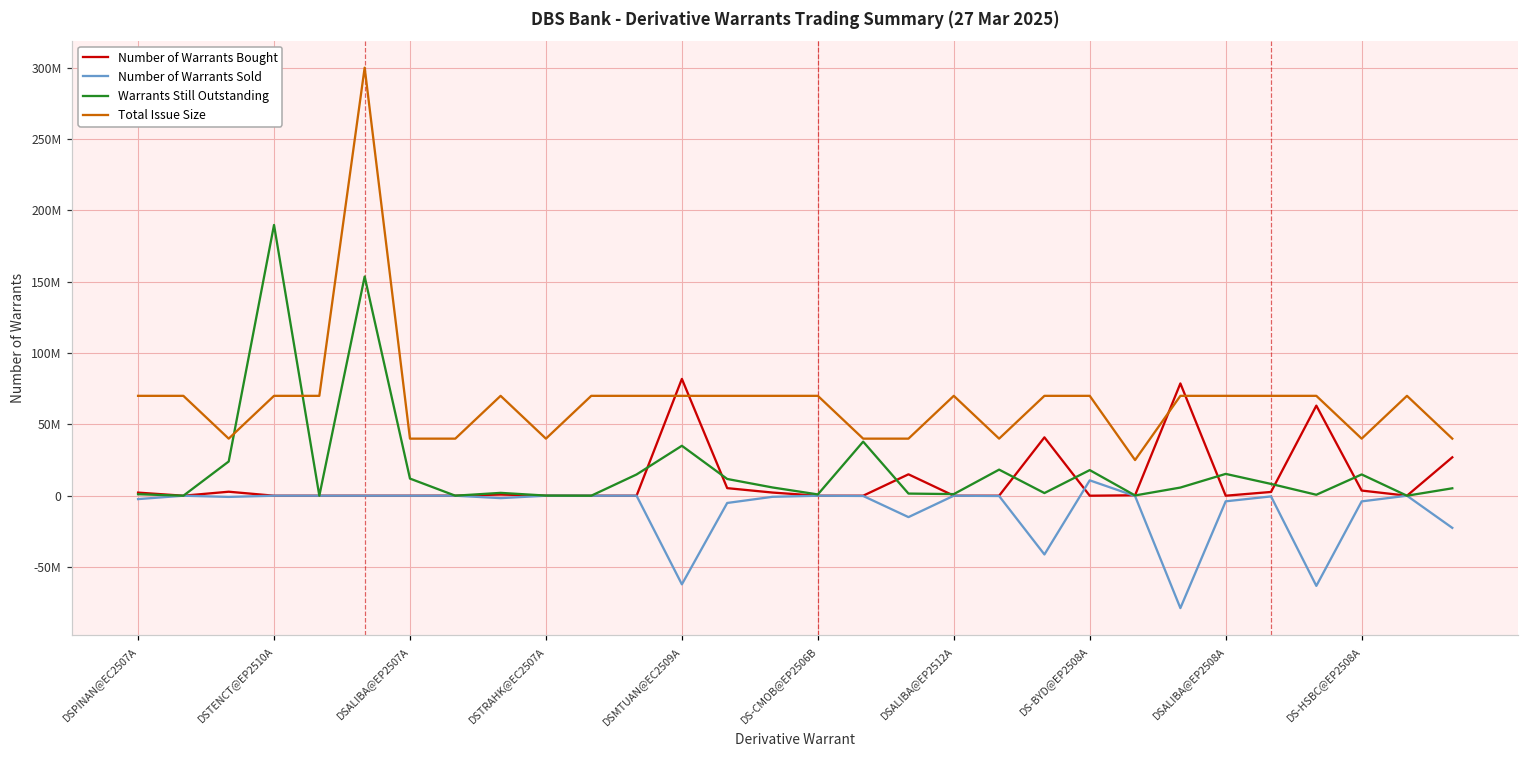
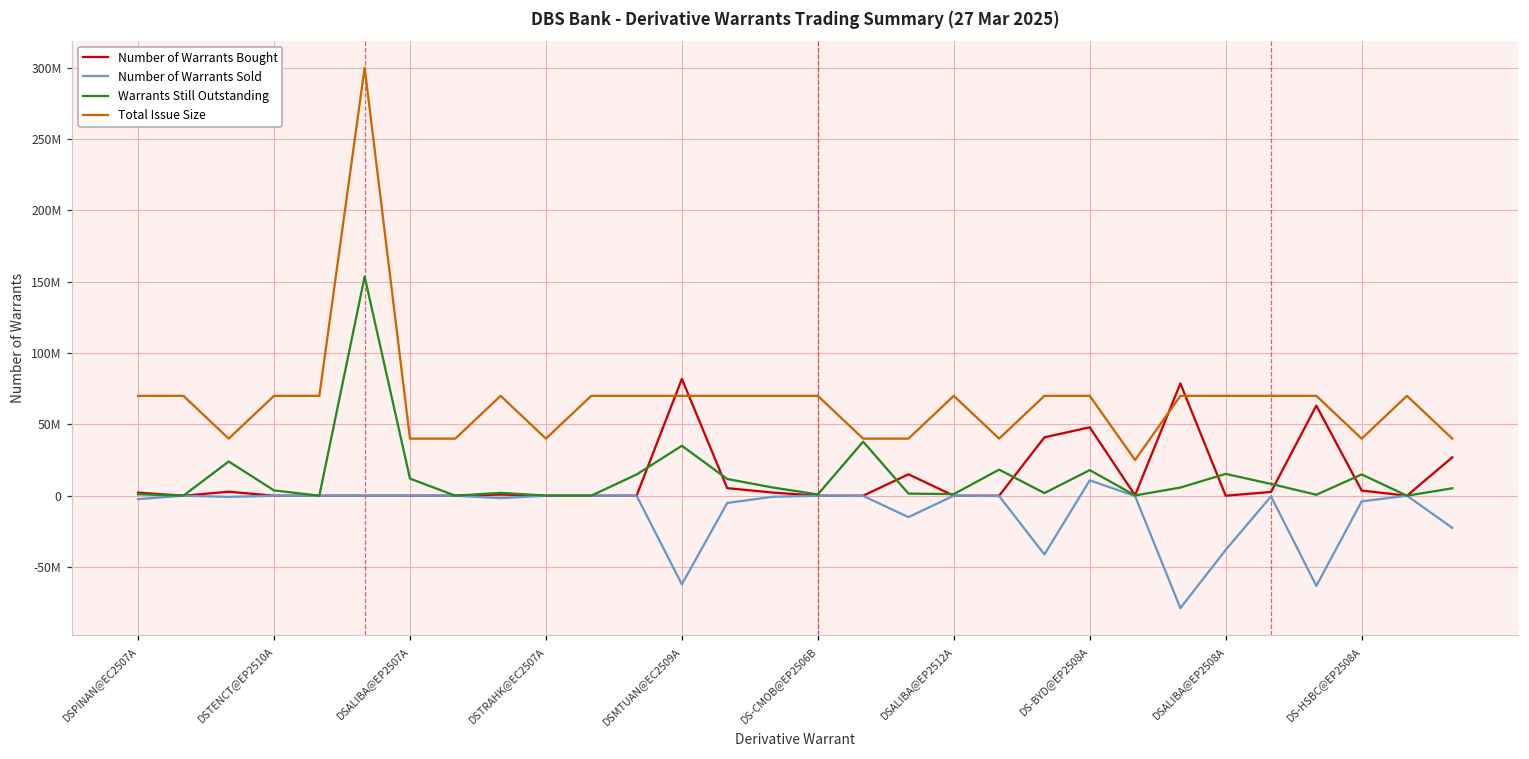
Warrants Still Outstanding, DSTENCT@EP2510A: 190000000 -> 4000000
Number of Warrants Bought, DS-BYD@EP2508A: 0 -> 48000000
Number of Warrants Sold, DSALIBA@EP2508A: -4000000 -> -38000000
